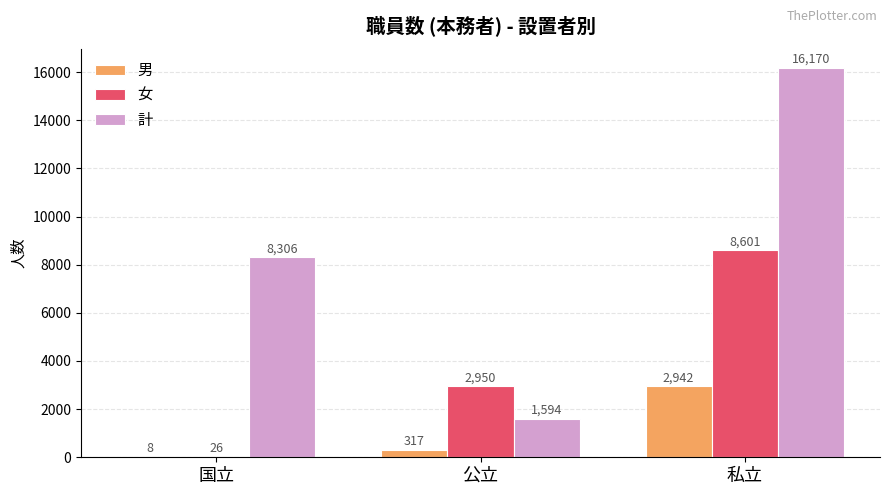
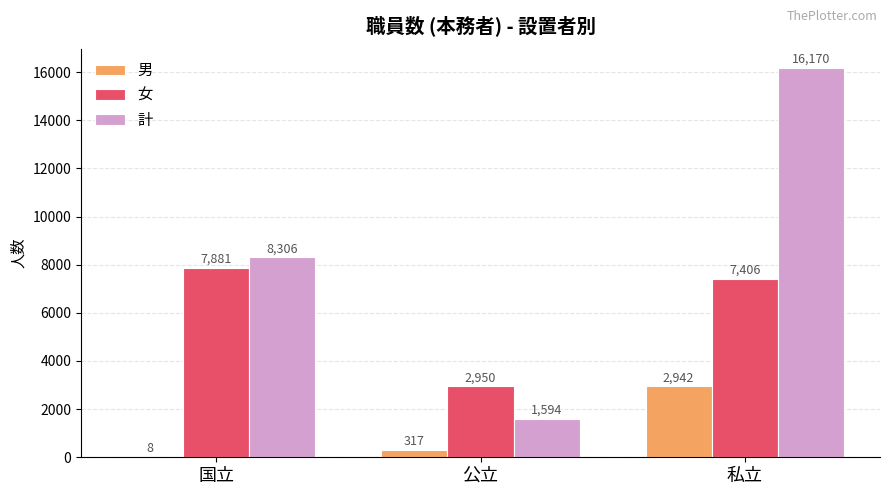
女, 国立: 26 -> 7,881
女, 私立: 8,601 -> 7,406
